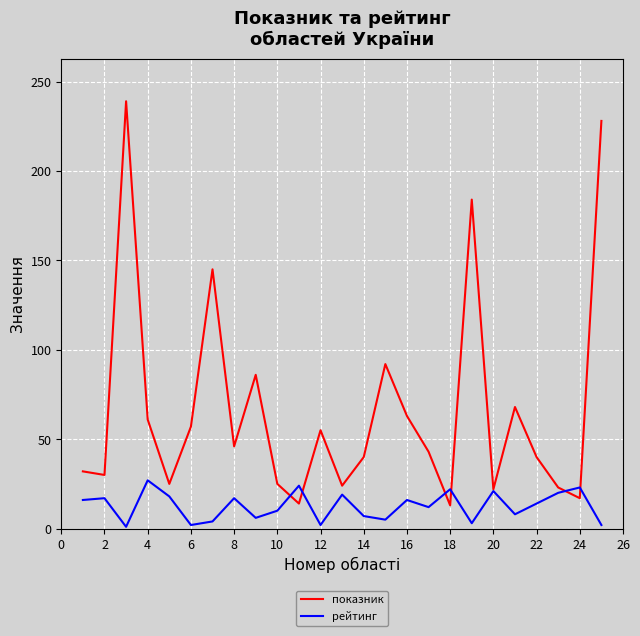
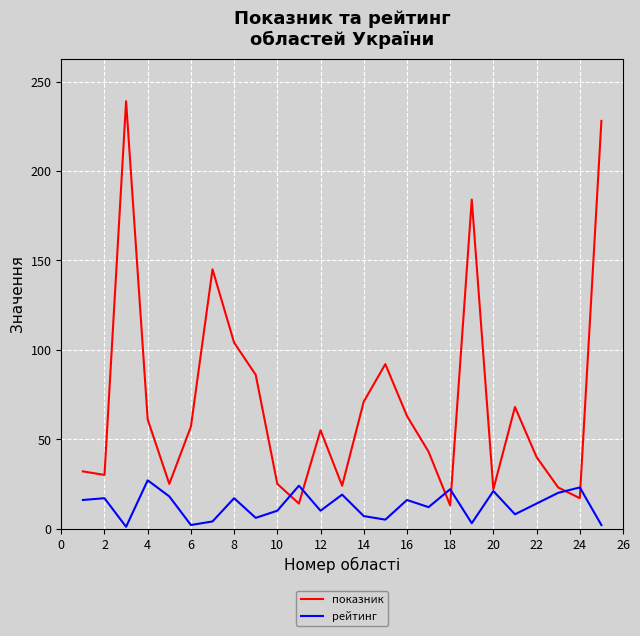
показник, 8: 46 -> 104
рейтинг, 12: 2 -> 10
показник, 14: 40 -> 71
